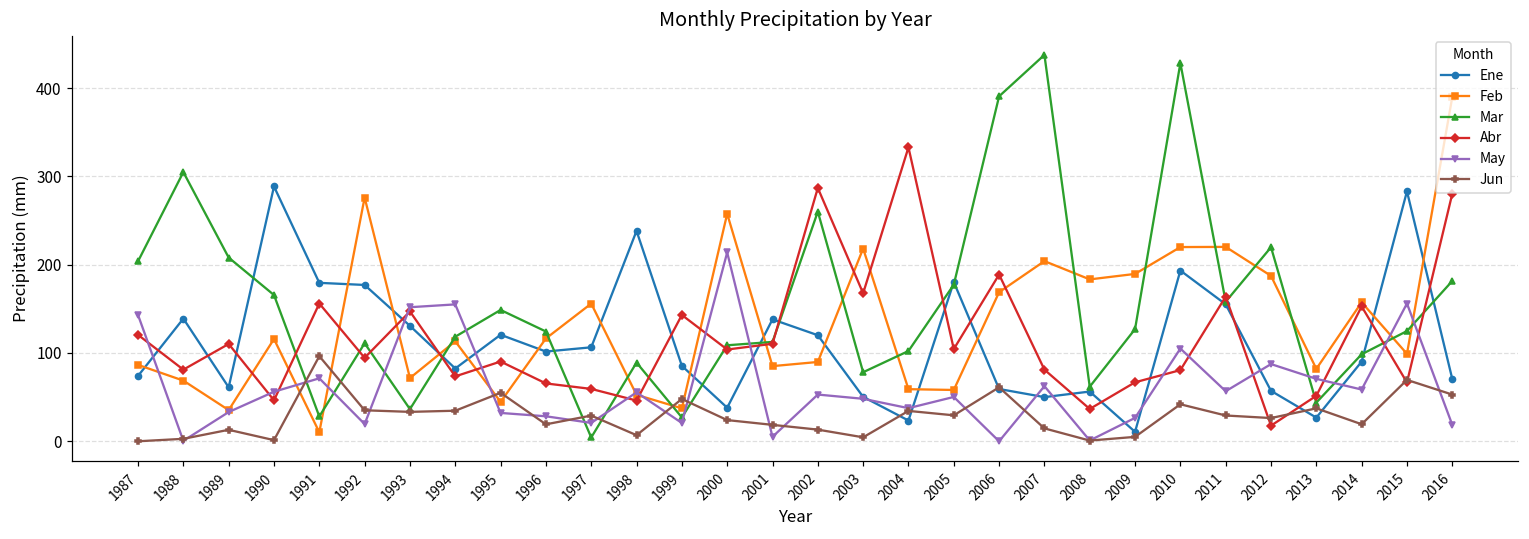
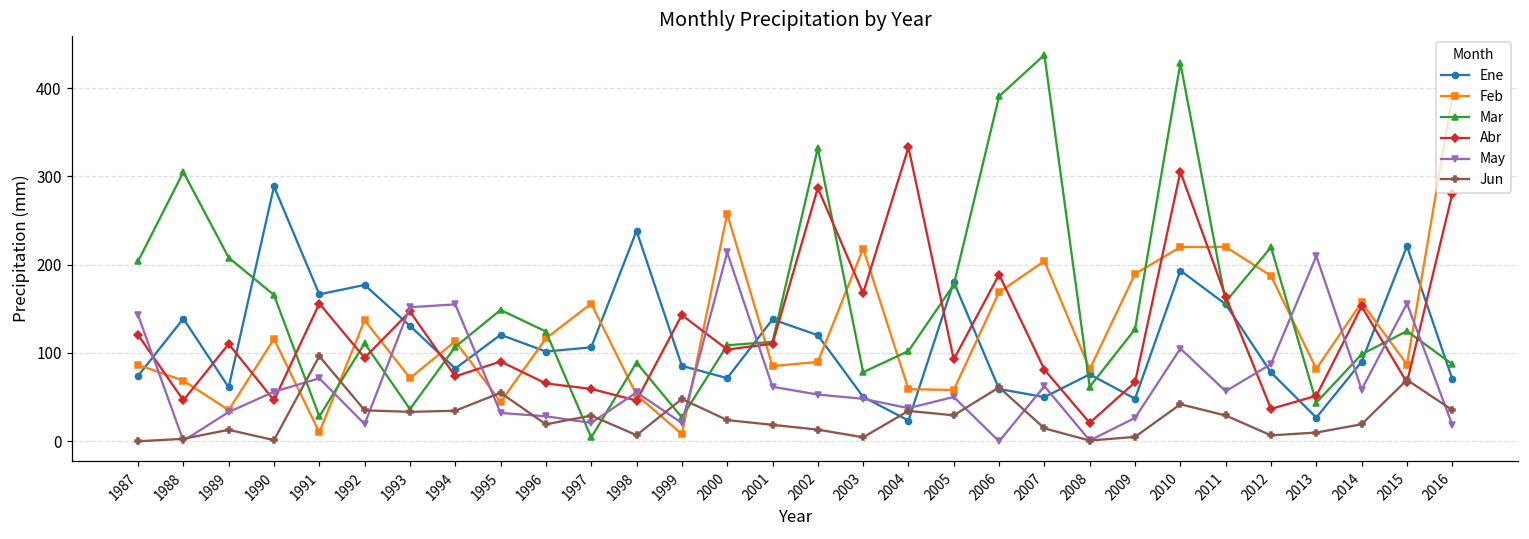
Abr, 1988: 80 -> 50
Ene, 1991: 180 -> 170
Feb, 1992: 280 -> 140
Mar, 1994: 120 -> 110
Feb, 1999: 40 -> 10
Ene, 2000: 40 -> 70
May, 2001: 10 -> 60
Mar, 2002: 260 -> 330
Abr, 2005: 100 -> 90
Ene, 2008: 60 -> 80
Feb, 2008: 180 -> 80
Abr, 2008: 40 -> 20
Ene, 2009: 10 -> 50
Abr, 2010: 80 -> 310
Ene, 2012: 60 -> 80
Abr, 2012: 20 -> 40
Jun, 2012: 30 -> 10
May, 2013: 70 -> 210
Jun, 2013: 40 -> 10
Ene, 2015: 280 -> 220
Feb, 2015: 100 -> 90
Mar, 2016: 180 -> 90
Jun, 2016: 50 -> 40
